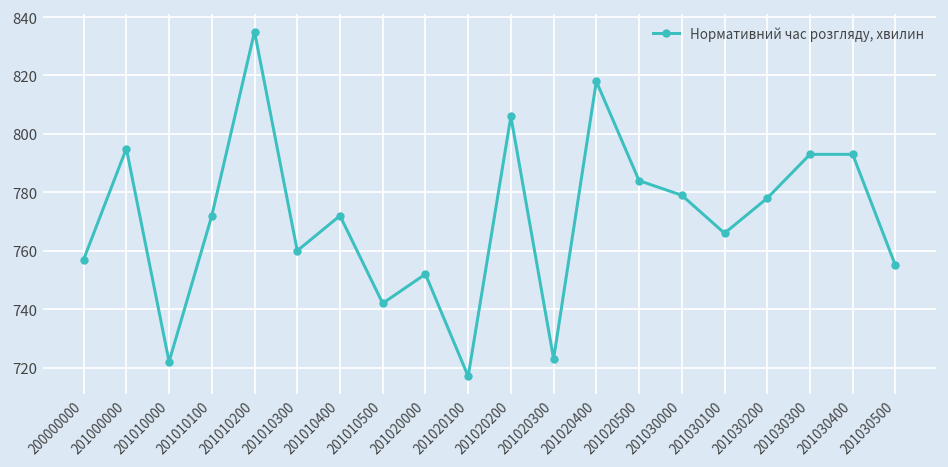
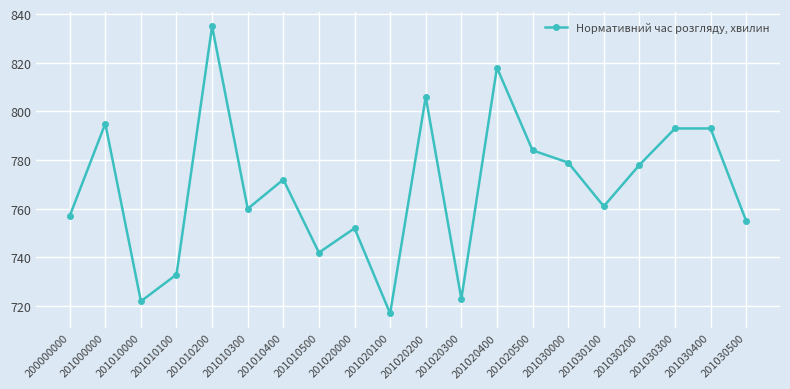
201010100: 772 -> 733
201030100: 766 -> 761
